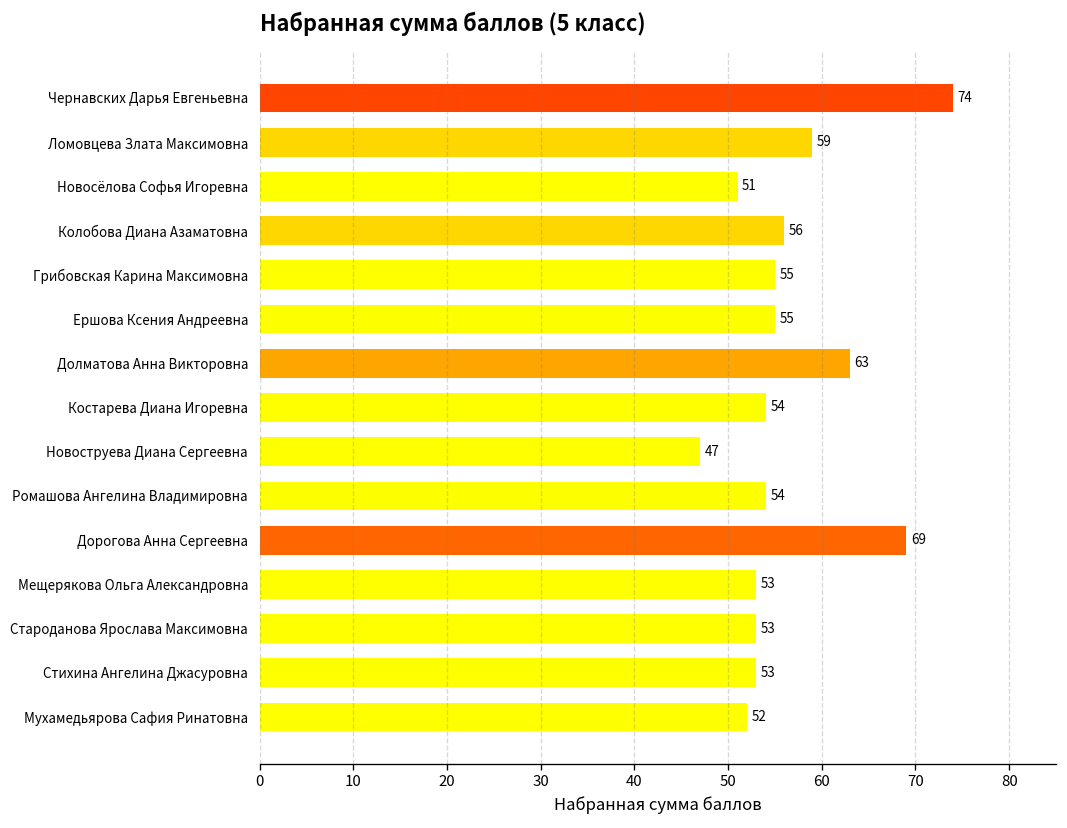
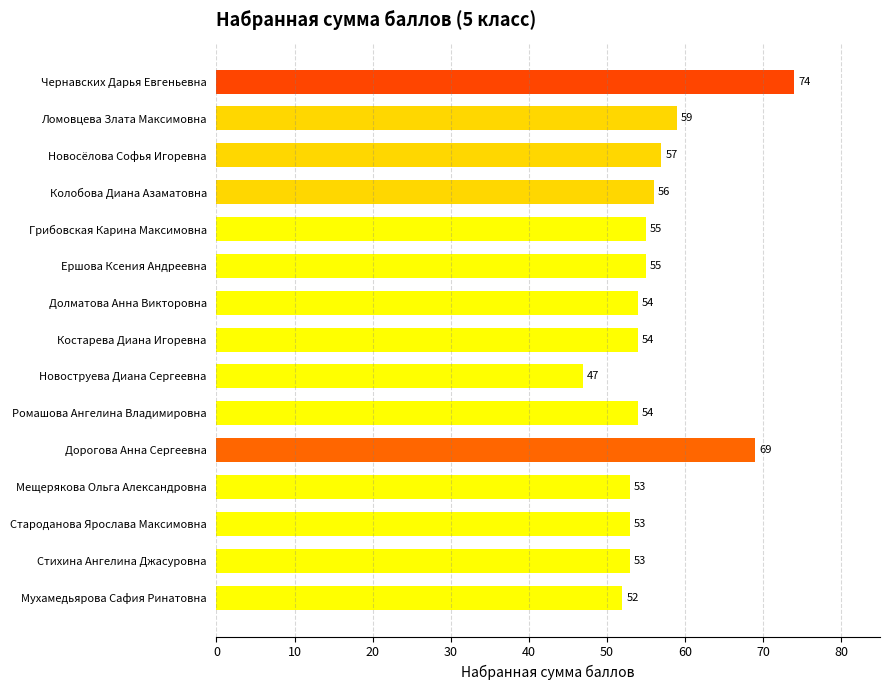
Новосёлова Софья Игоревна: 51 -> 57
Долматова Анна Викторовна: 63 -> 54
